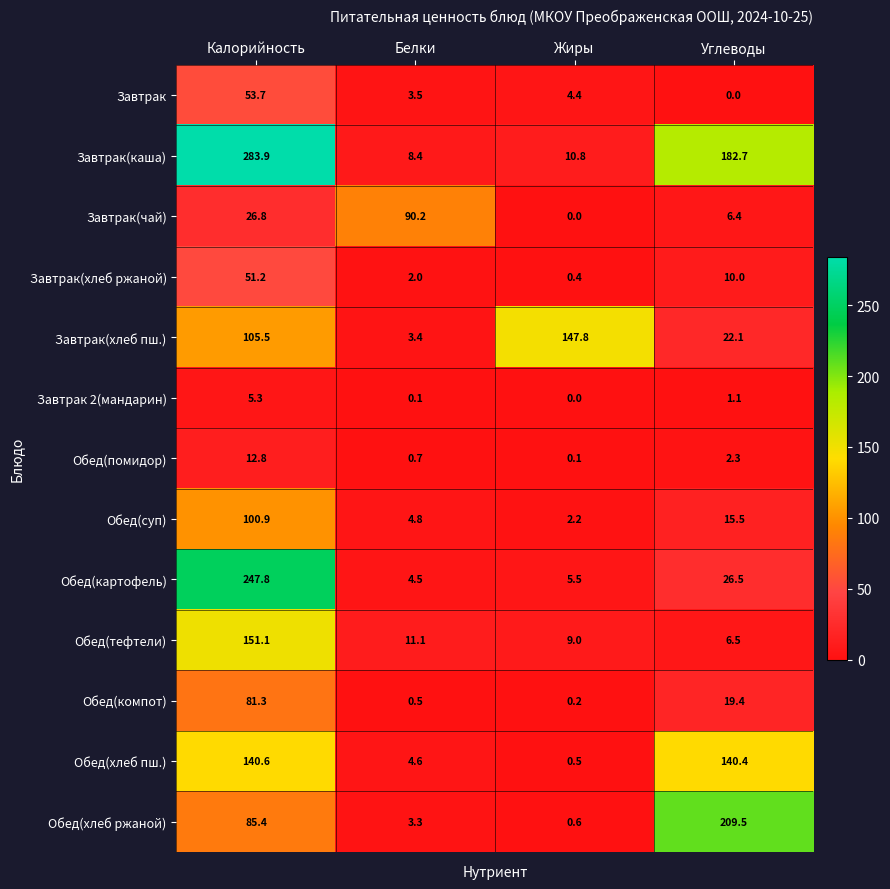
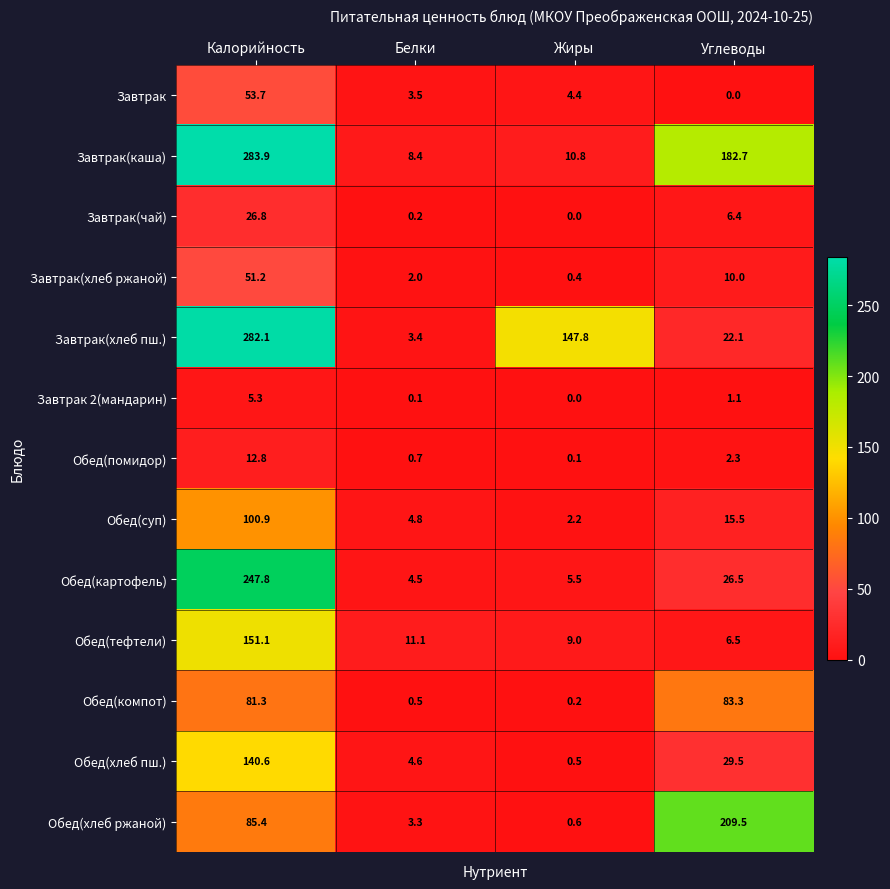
Завтрак(чай), Белки: 90.2 -> 0.2
Завтрак(хлеб пш.), Калорийность: 105.5 -> 282.1
Обед(компот), Углеводы: 19.4 -> 83.3
Обед(хлеб пш.), Углеводы: 140.4 -> 29.5
